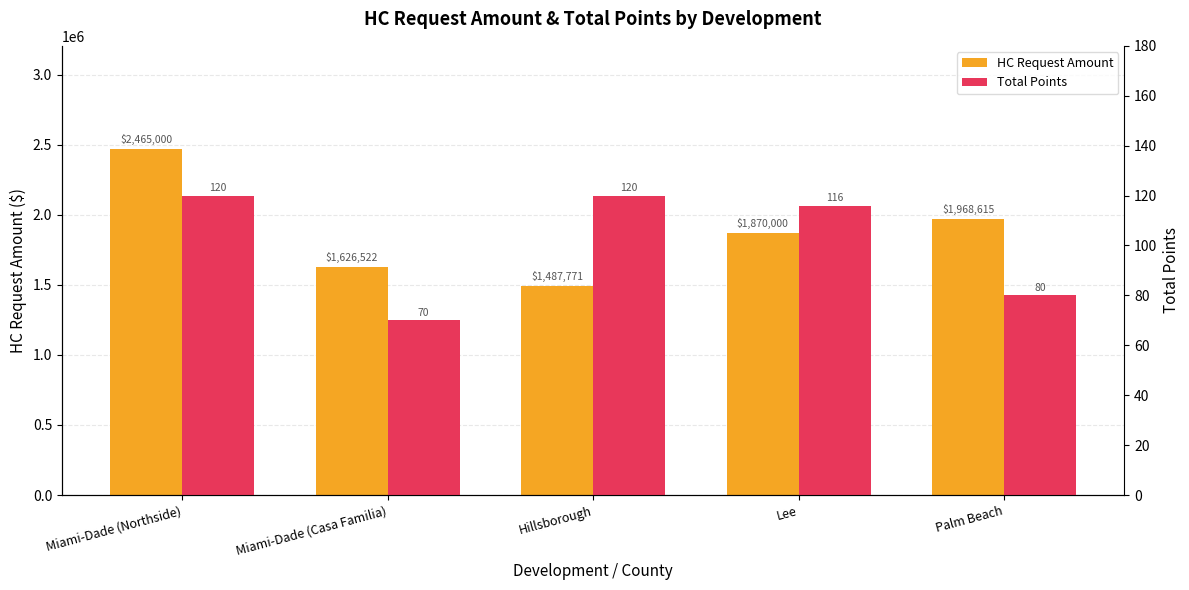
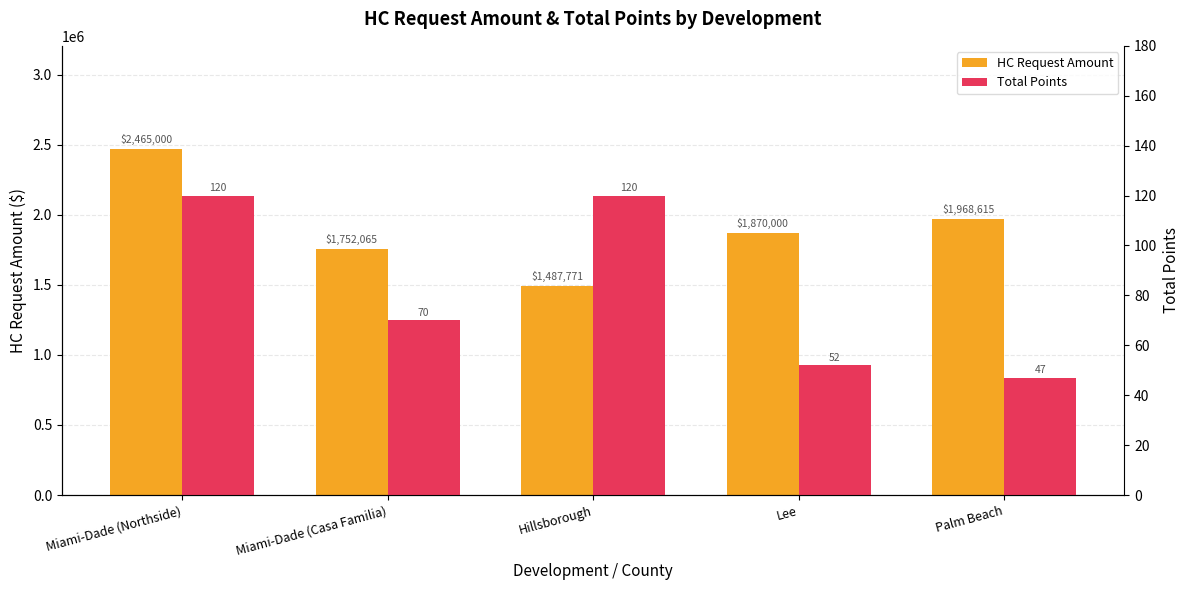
HC Request Amount, Miami-Dade (Casa Familia): $1,626,522 -> $1,752,065
Total Points, Lee: 116 -> 52
Total Points, Palm Beach: 80 -> 47
